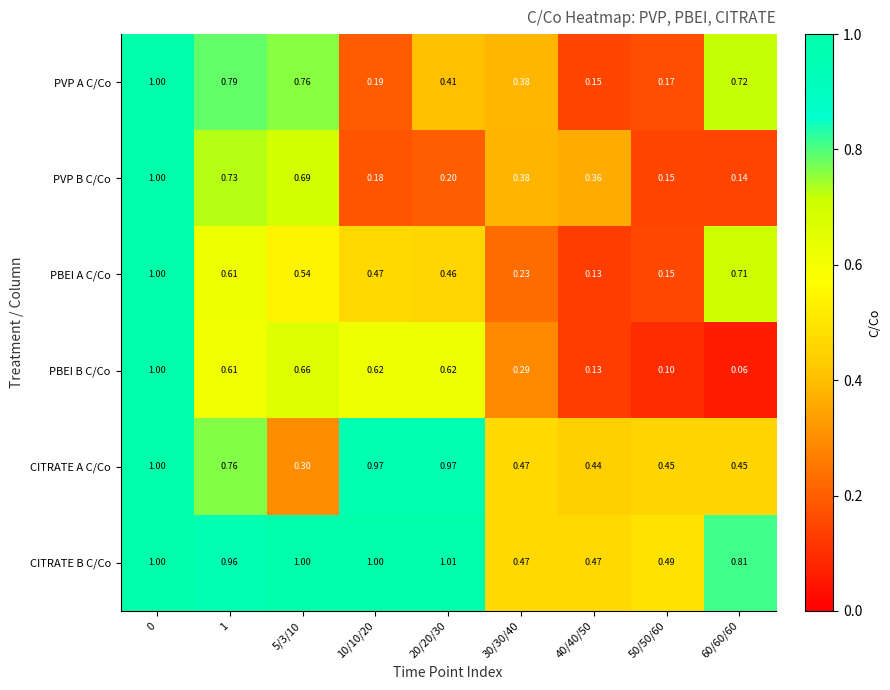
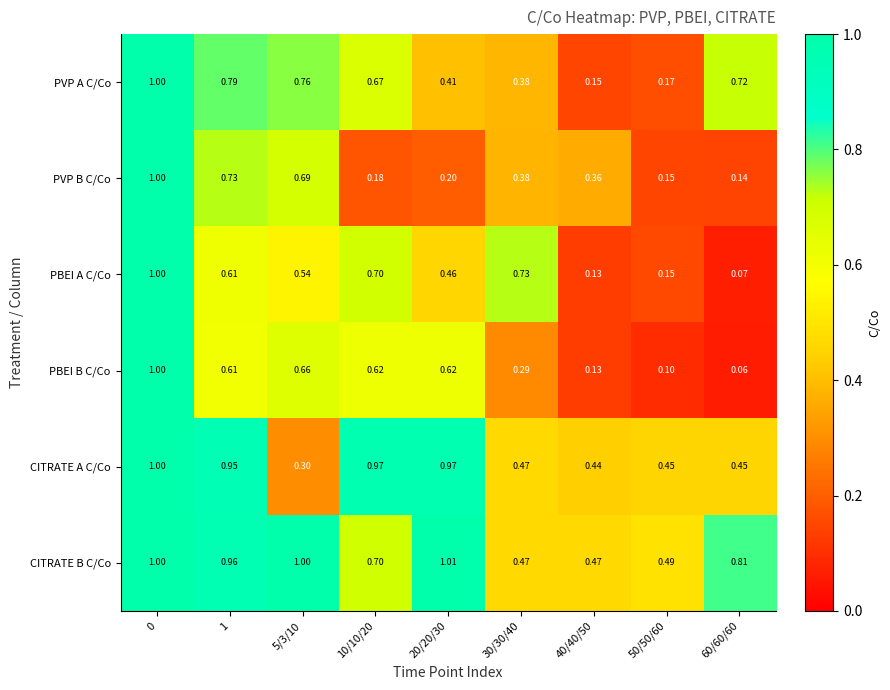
PVP A C/Co, 10/10/20: 0.19 -> 0.67
PBEI A C/Co, 10/10/20: 0.47 -> 0.70
PBEI A C/Co, 30/30/40: 0.23 -> 0.73
PBEI A C/Co, 60/60/60: 0.71 -> 0.07
CITRATE A C/Co, 1: 0.76 -> 0.95
CITRATE B C/Co, 10/10/20: 1.00 -> 0.70
